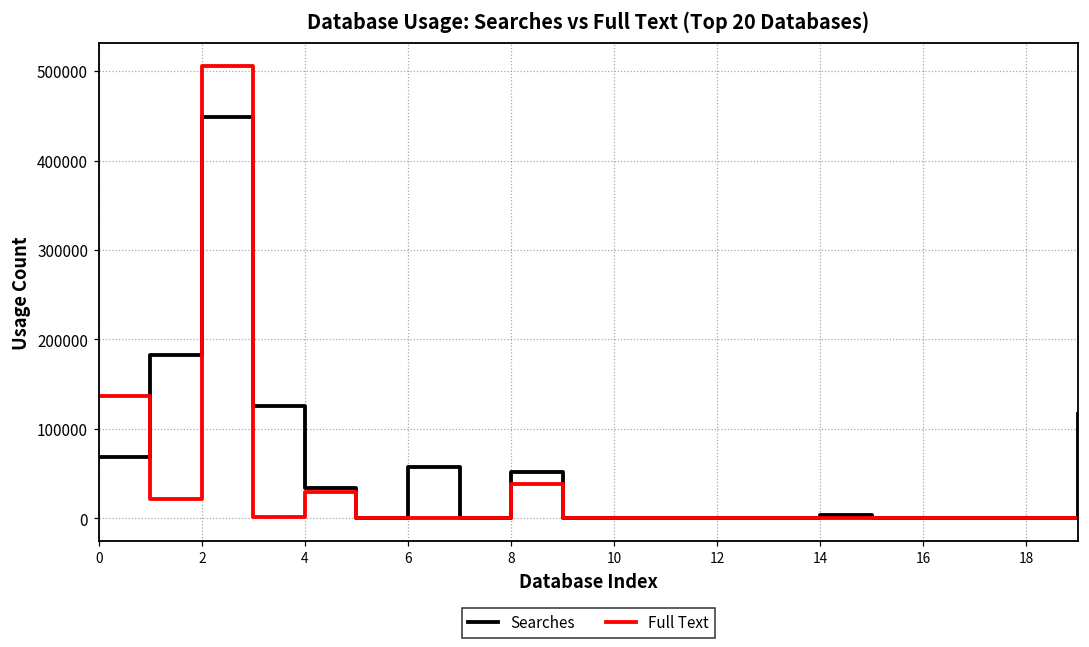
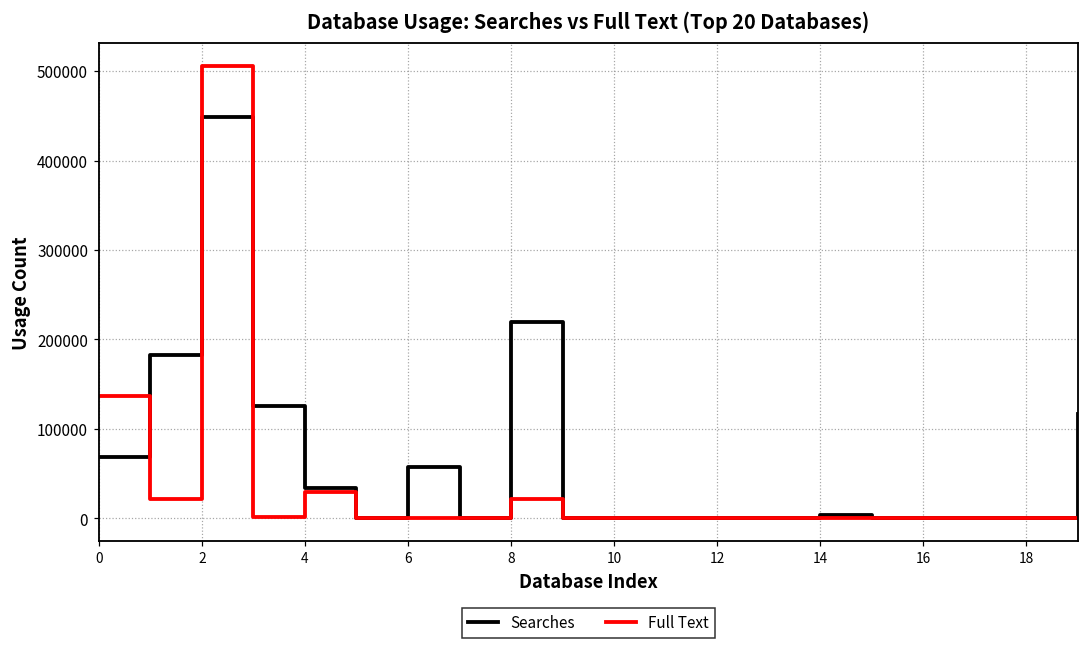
Searches, 8: 50000 -> 220000
Full Text, 8: 40000 -> 20000
